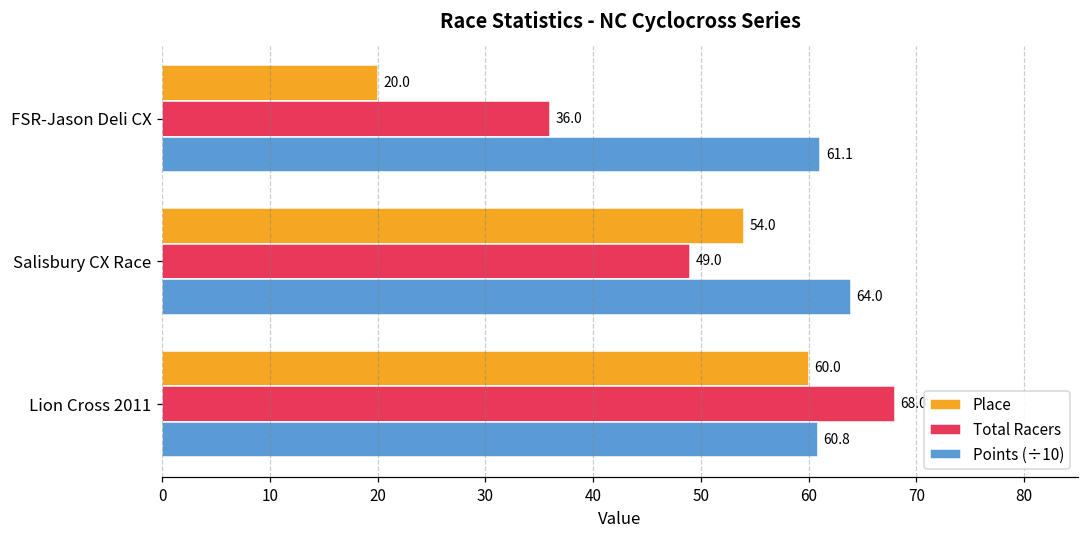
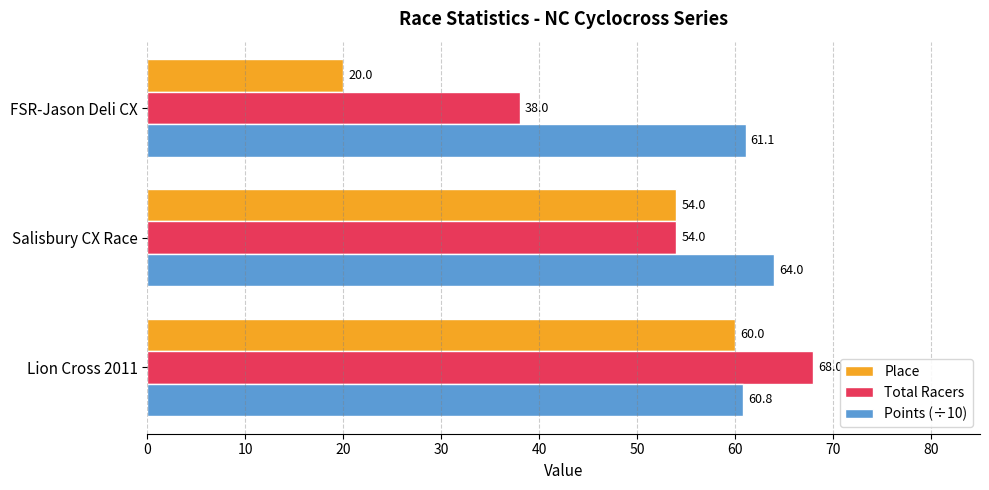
Total Racers, FSR-Jason Deli CX: 36.0 -> 38.0
Total Racers, Salisbury CX Race: 49.0 -> 54.0
